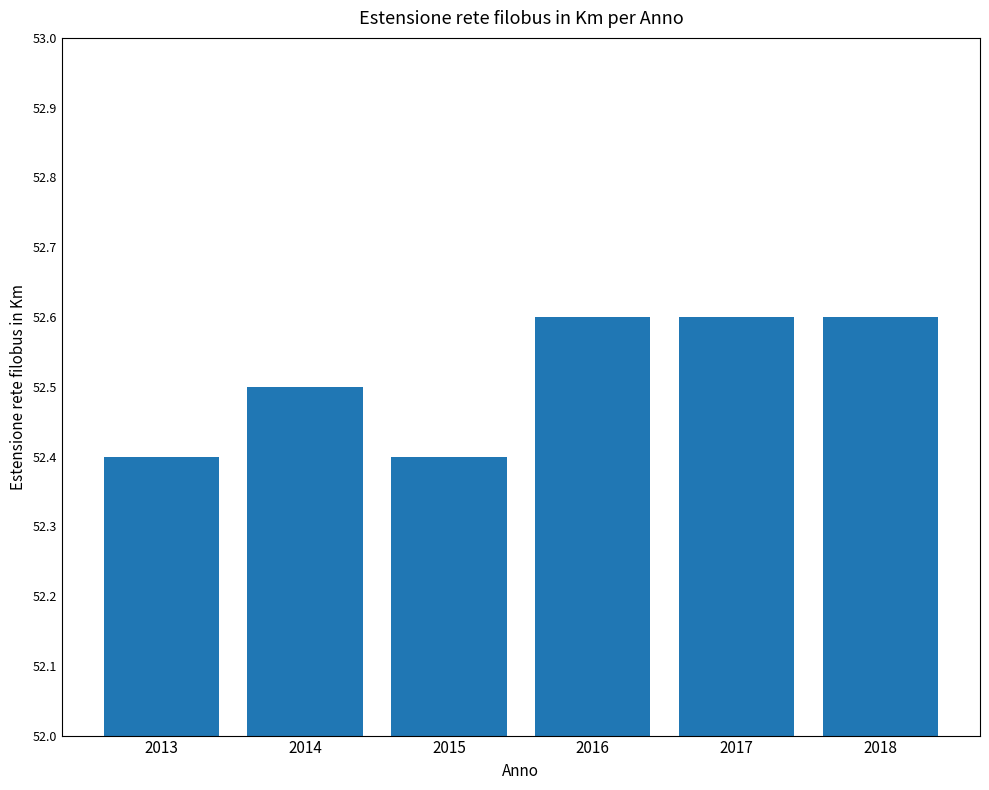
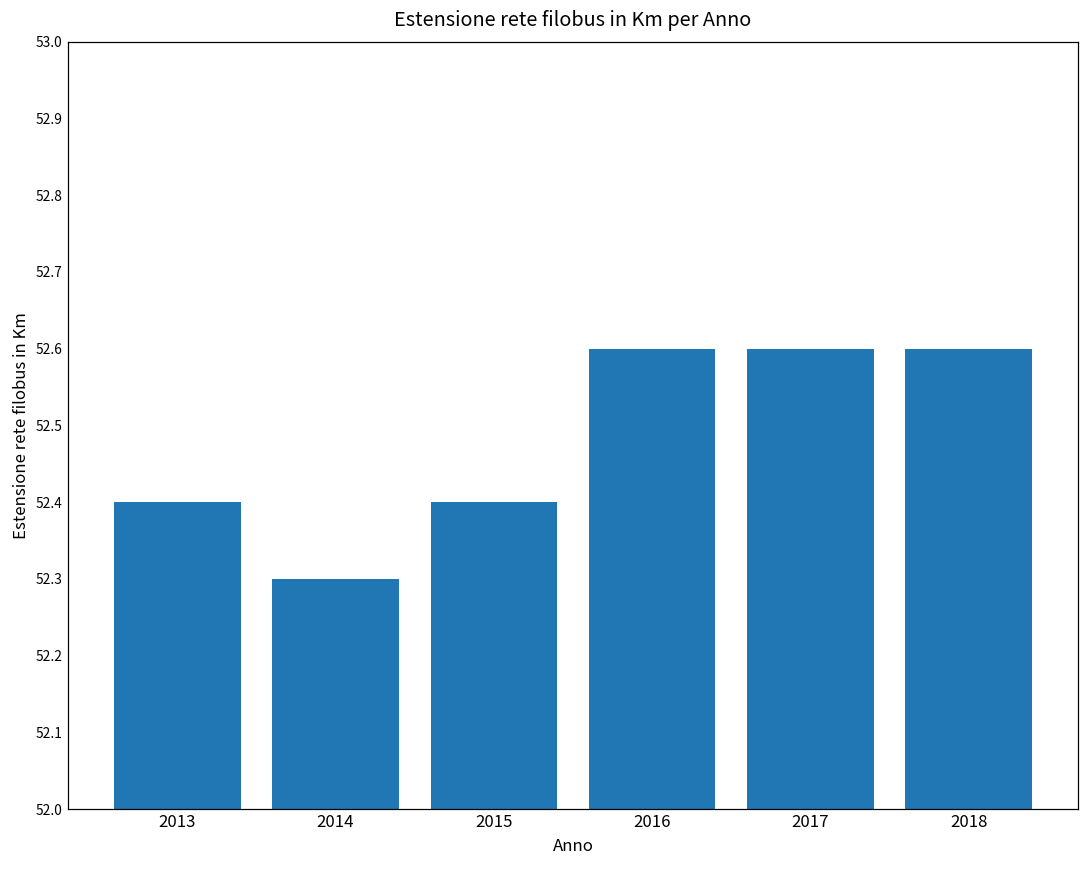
2014: 52.5 -> 52.3
